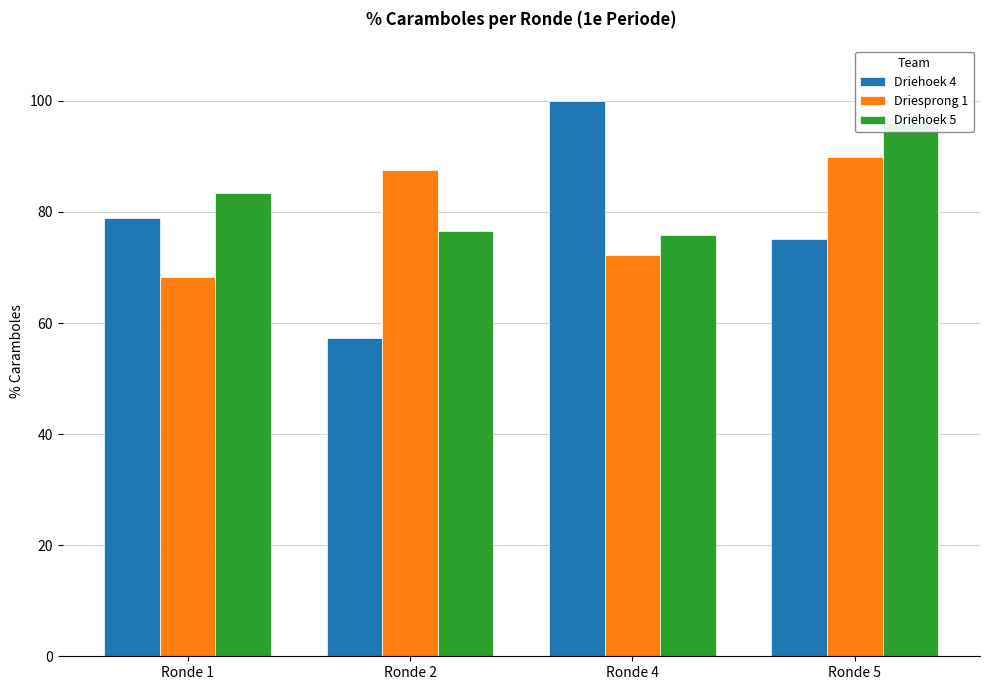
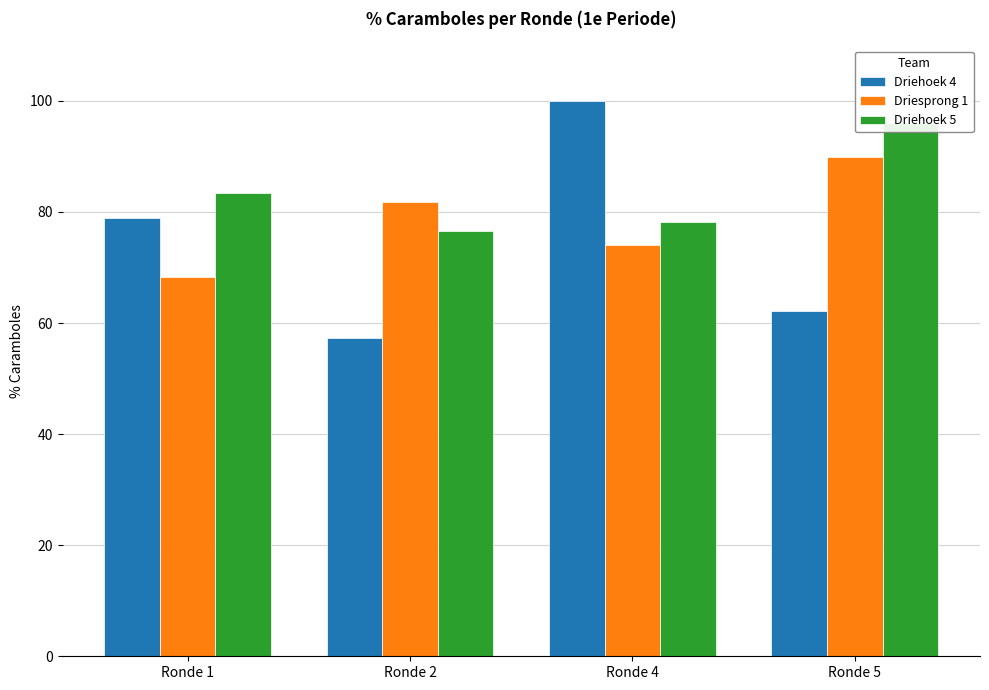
Driesprong 1, Ronde 2: 87 -> 82
Driesprong 1, Ronde 4: 72 -> 74
Driehoek 5, Ronde 4: 76 -> 78
Driehoek 4, Ronde 5: 75 -> 62
